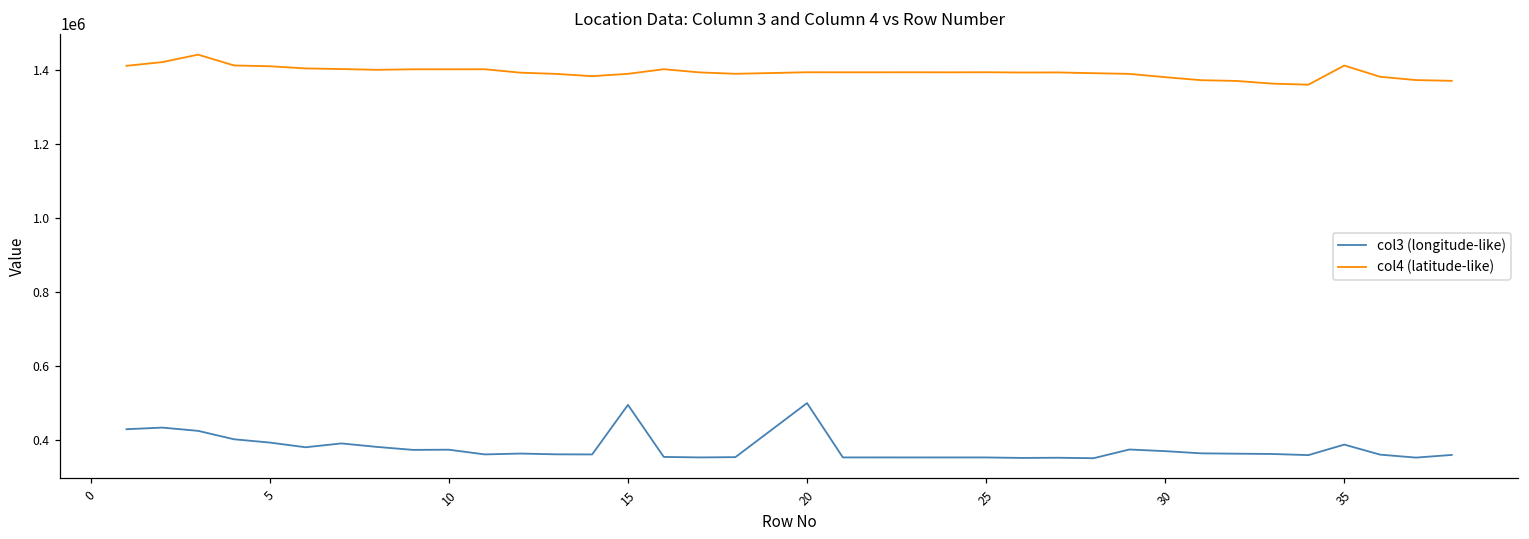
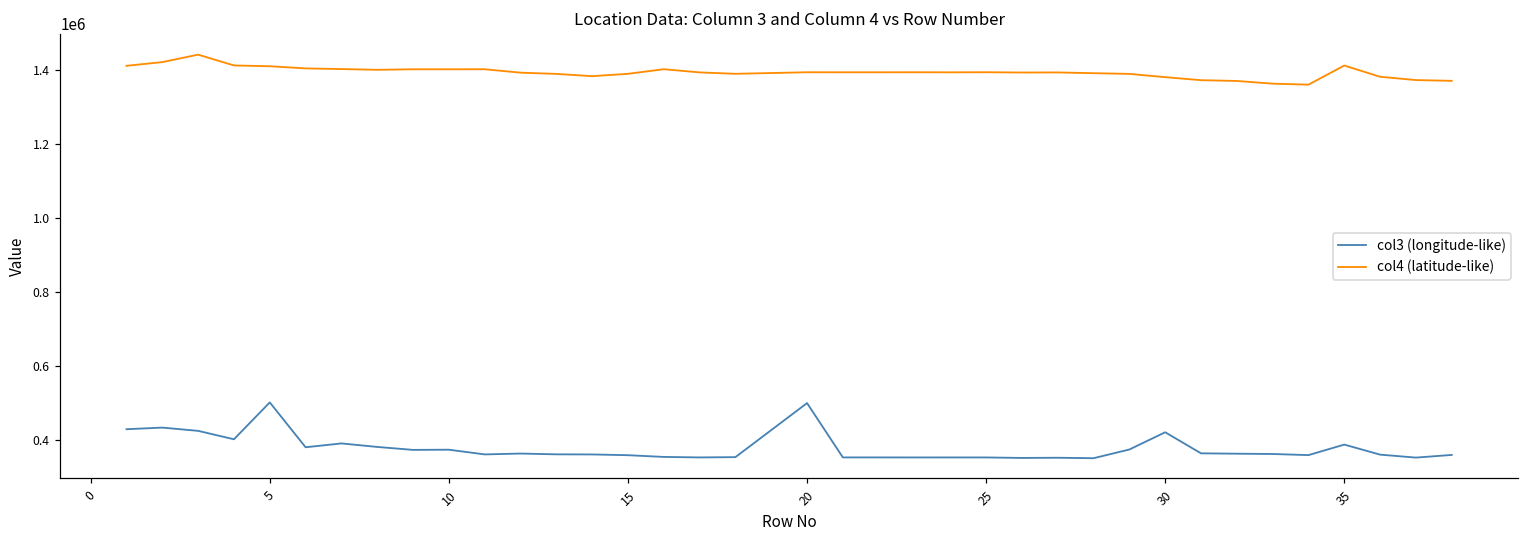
col3 (longitude-like), 5: 390000 -> 500000
col3 (longitude-like), 15: 500000 -> 360000
col3 (longitude-like), 30: 370000 -> 420000
